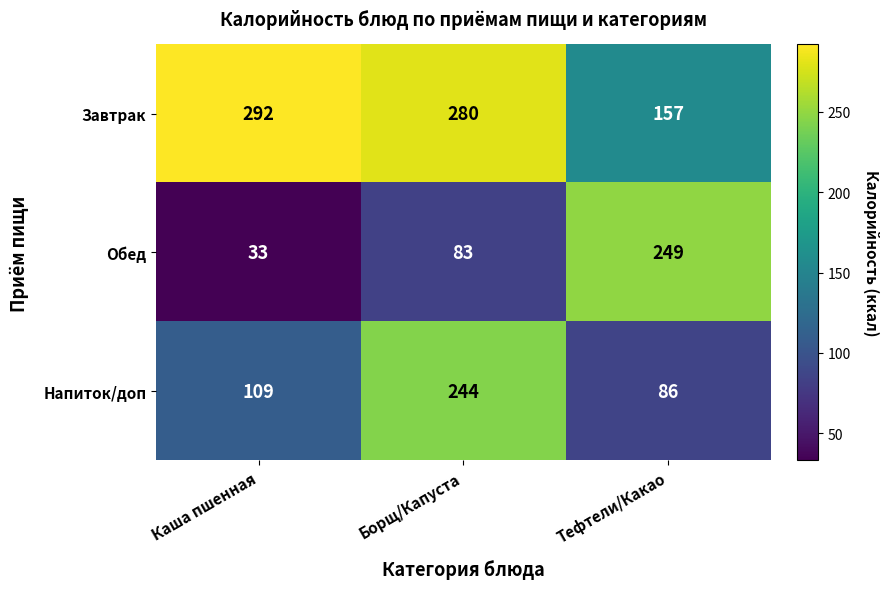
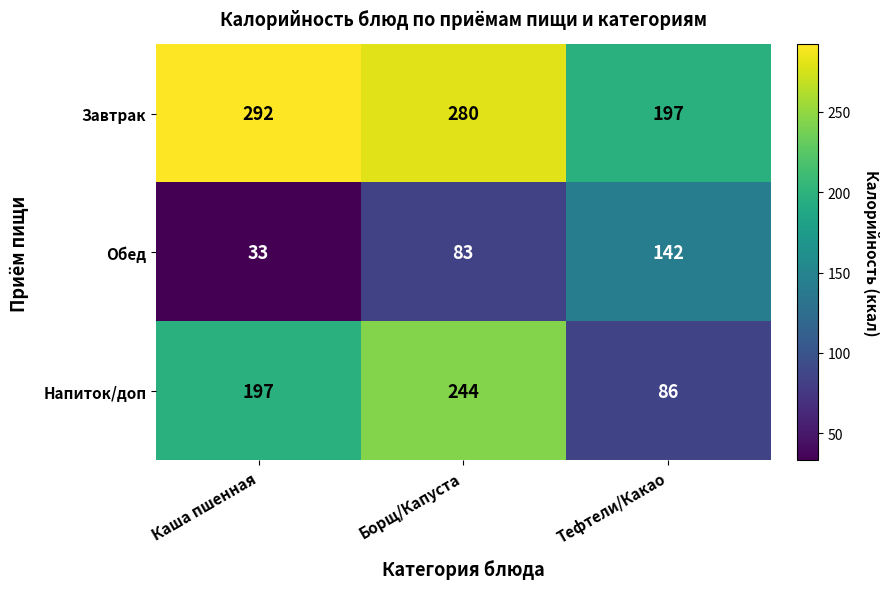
Завтрак, Тефтели/Какао: 157 -> 197
Обед, Тефтели/Какао: 249 -> 142
Напиток/доп, Каша пшенная: 109 -> 197
